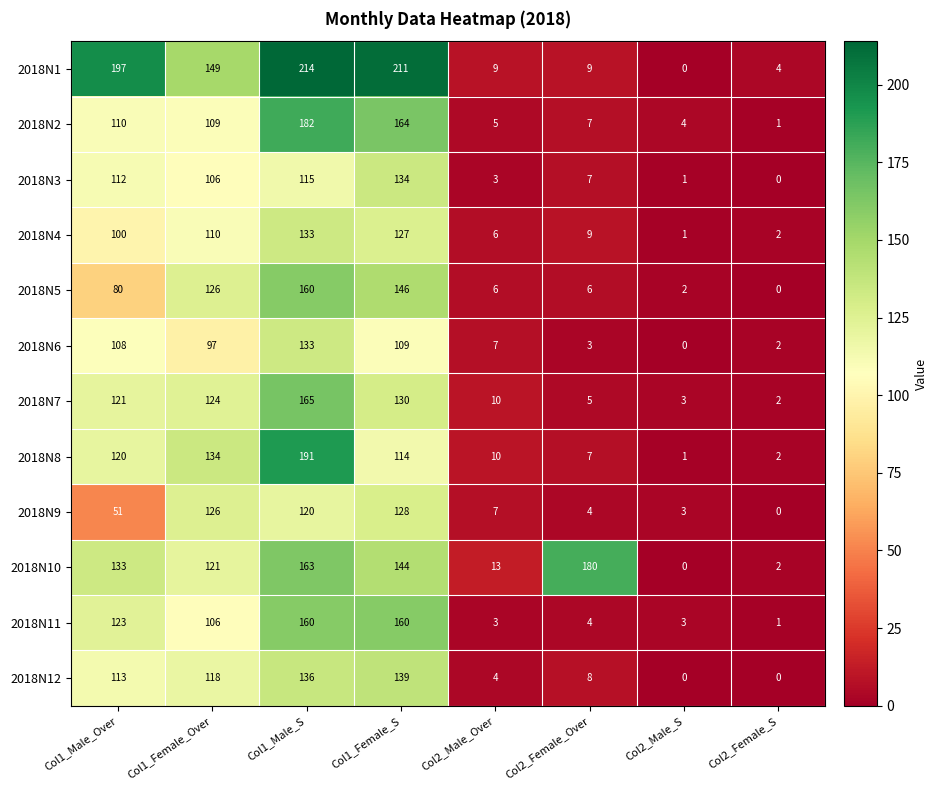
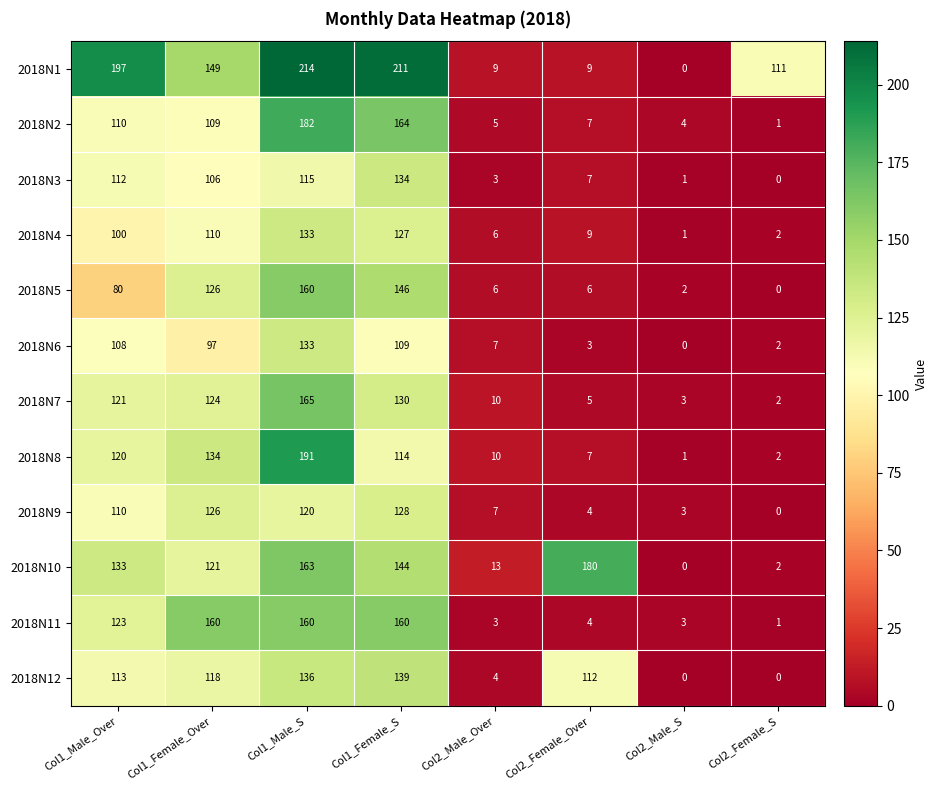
2018N1, Col2_Female_S: 4 -> 111
2018N9, Col1_Male_Over: 51 -> 110
2018N11, Col1_Female_Over: 106 -> 160
2018N12, Col2_Female_Over: 8 -> 112
